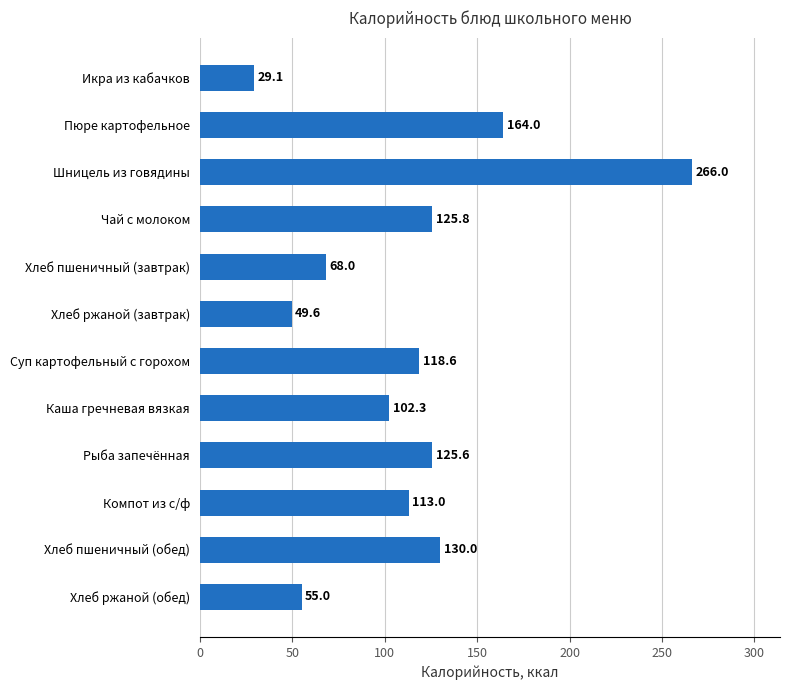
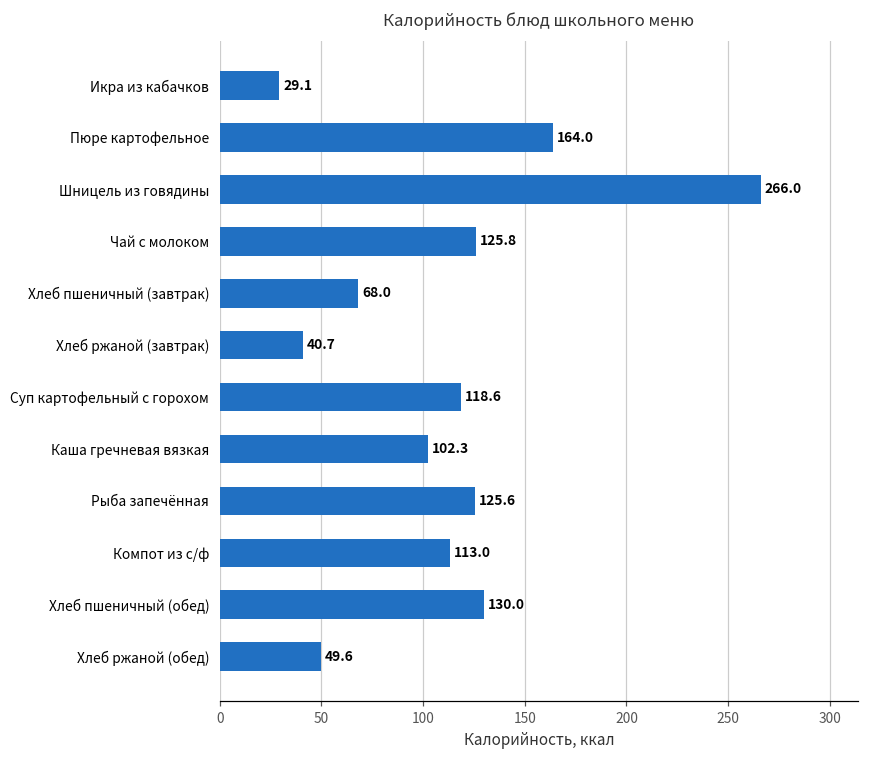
Хлеб ржаной (завтрак): 49.6 -> 40.7
Хлеб ржаной (обед): 55.0 -> 49.6
